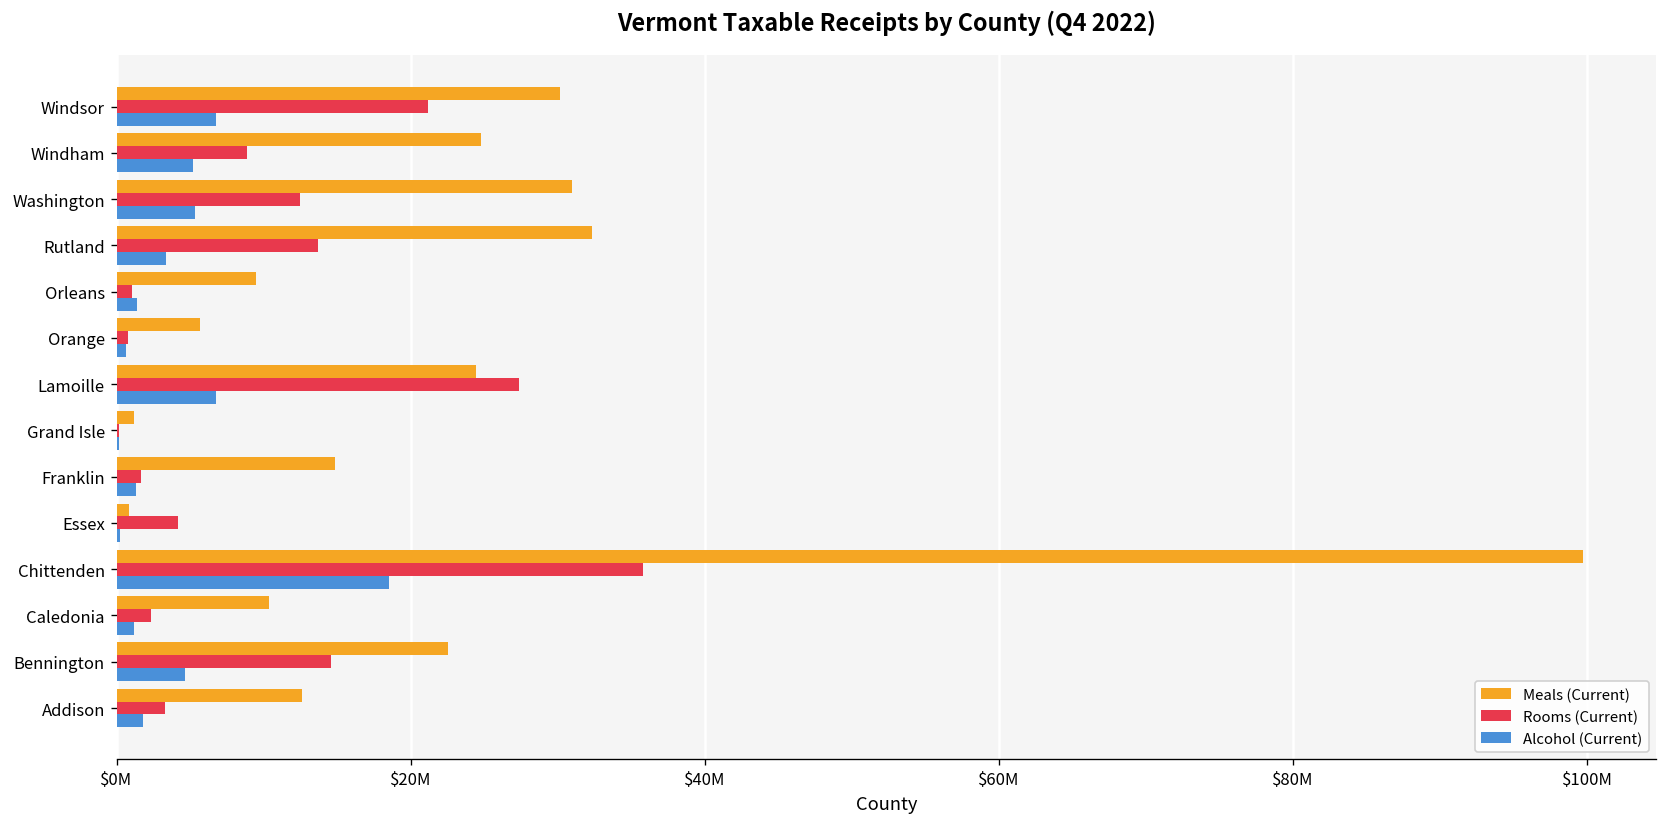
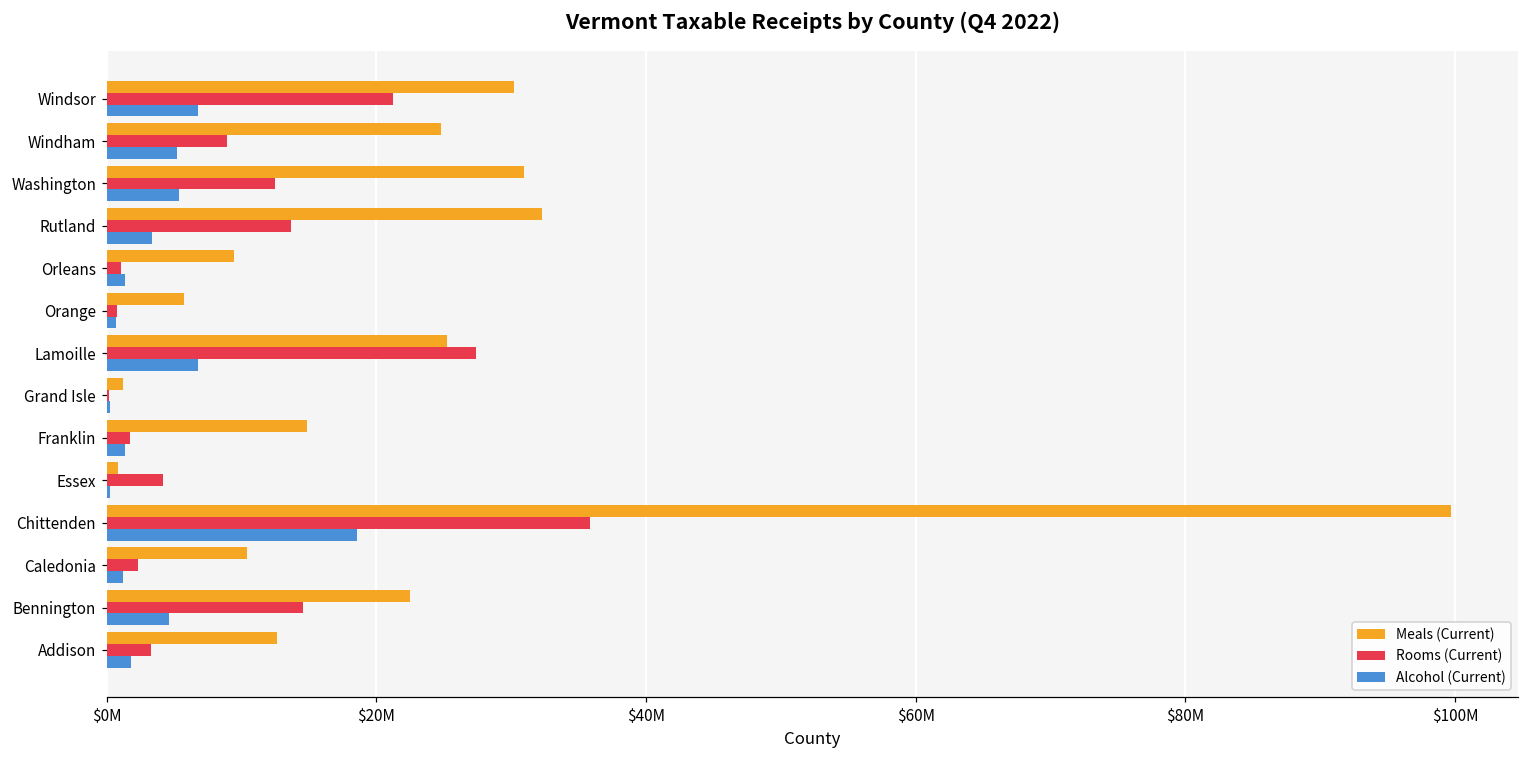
Meals (Current), Lamoille: $24400000 -> $25200000
